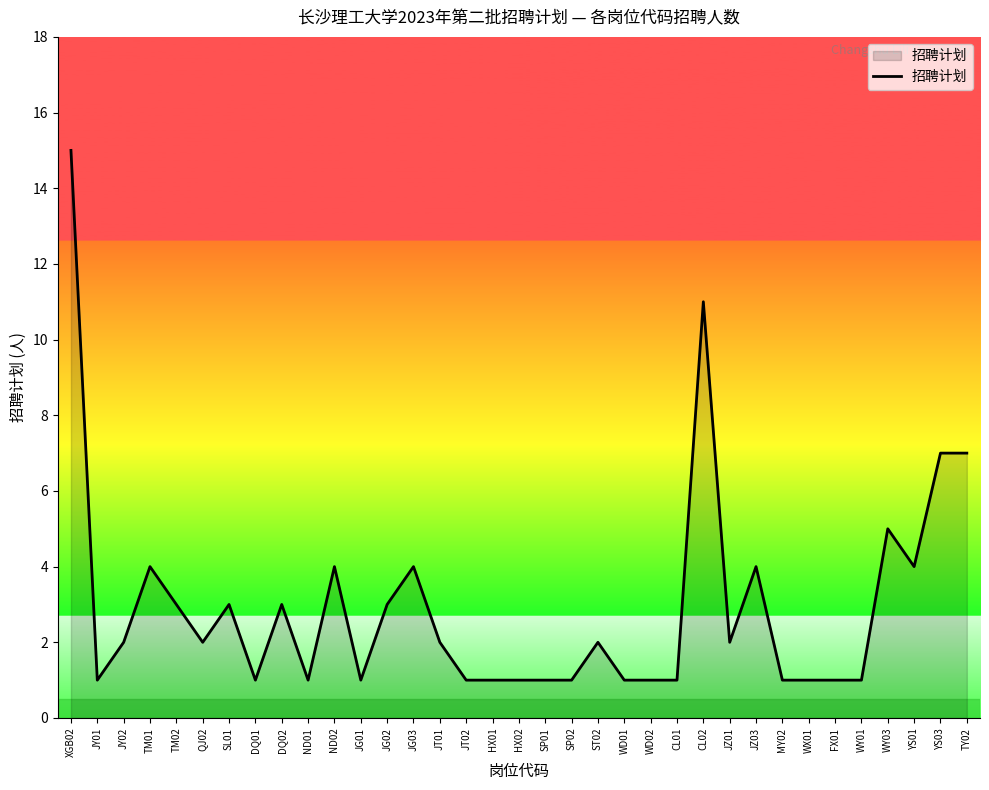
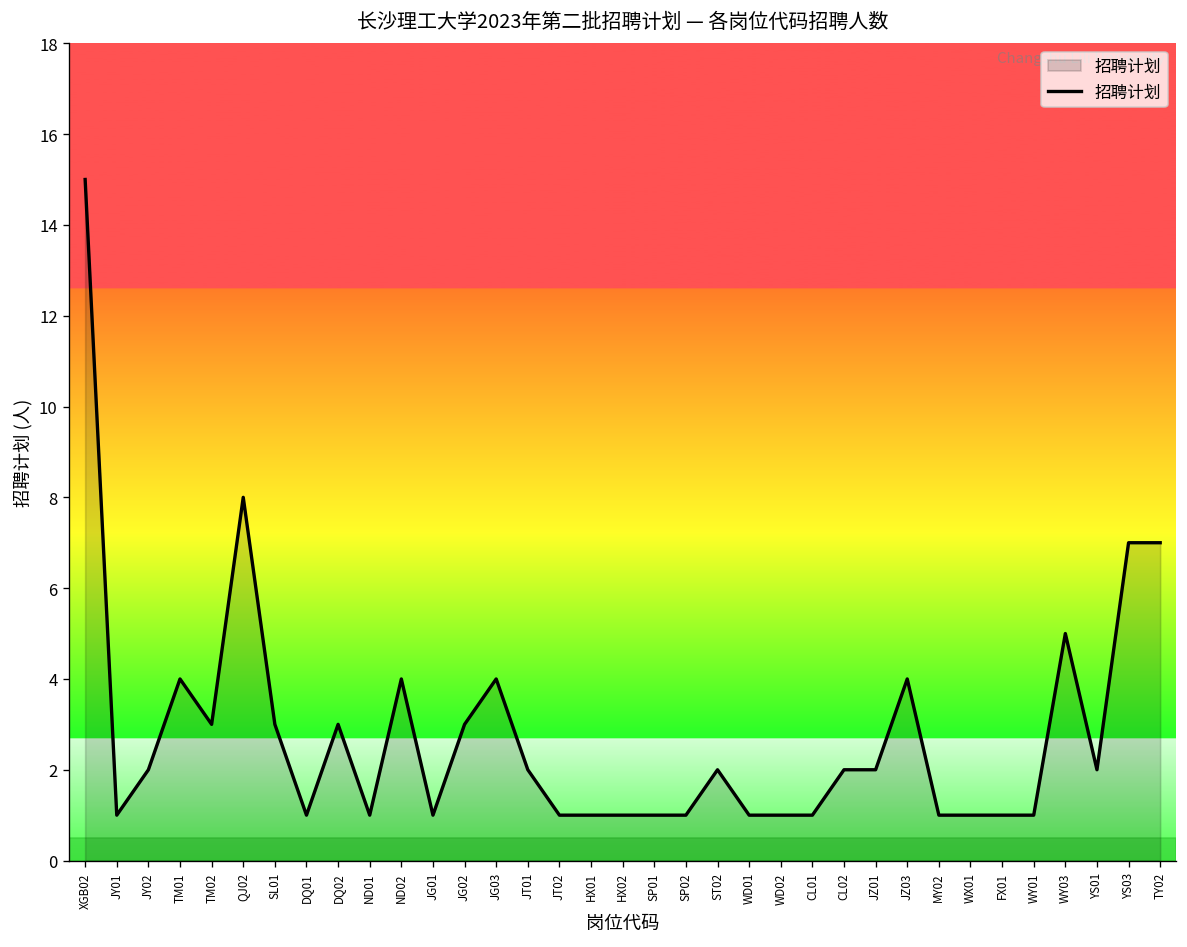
QJ02: 2 -> 8
CL02: 11 -> 2
YS01: 4 -> 2
